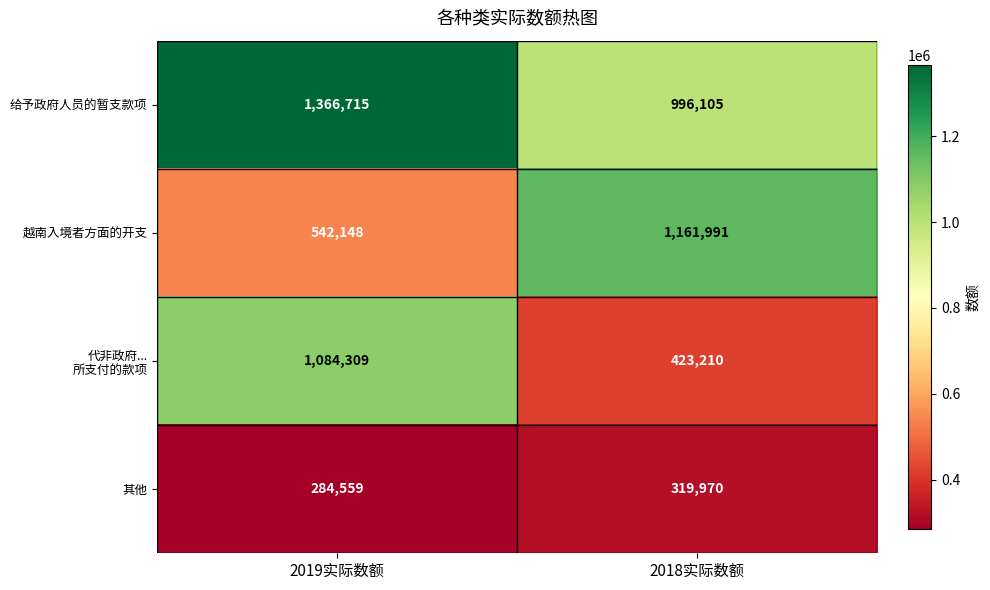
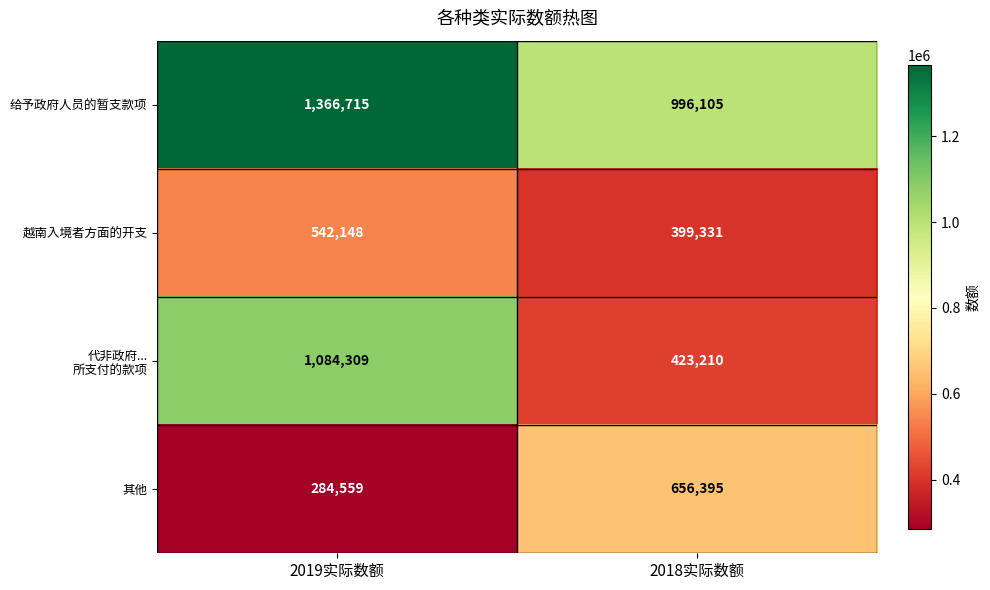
越南入境者方面的开支, 2018实际数额: 1,161,991 -> 399,331
其他, 2018实际数额: 319,970 -> 656,395
